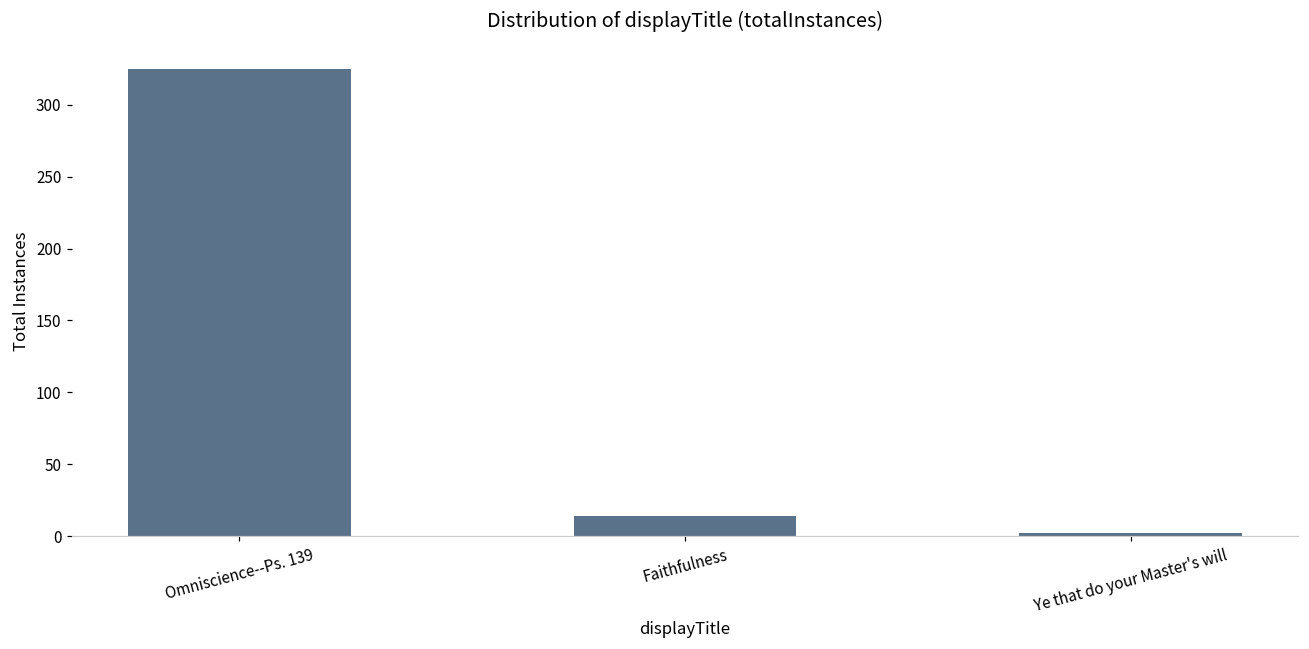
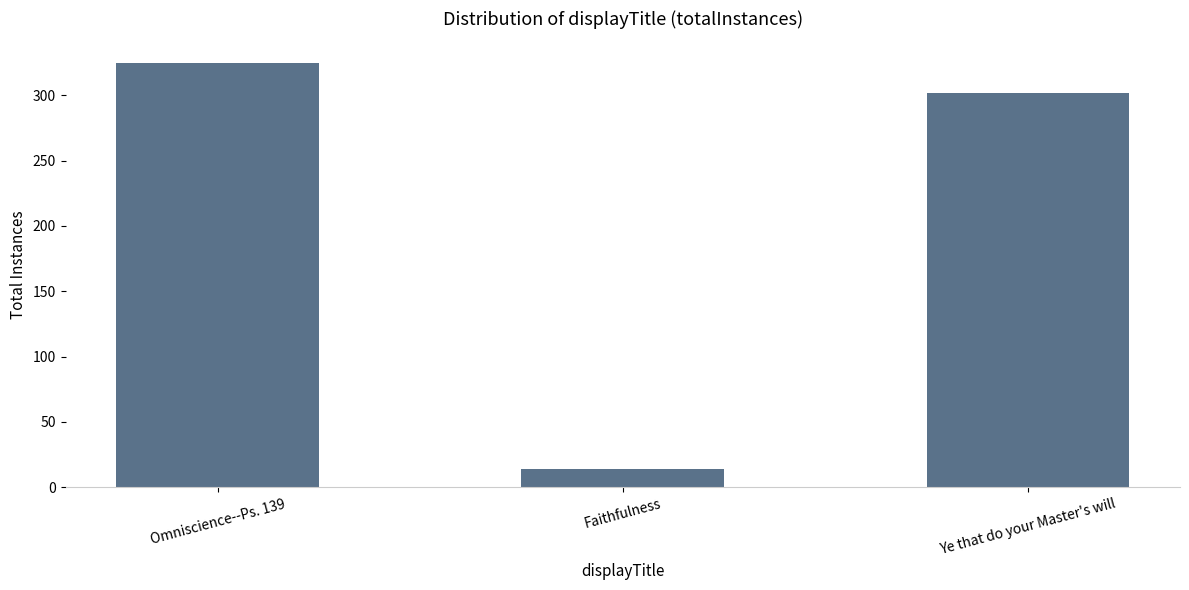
Ye that do your Master's will: 2 -> 302
